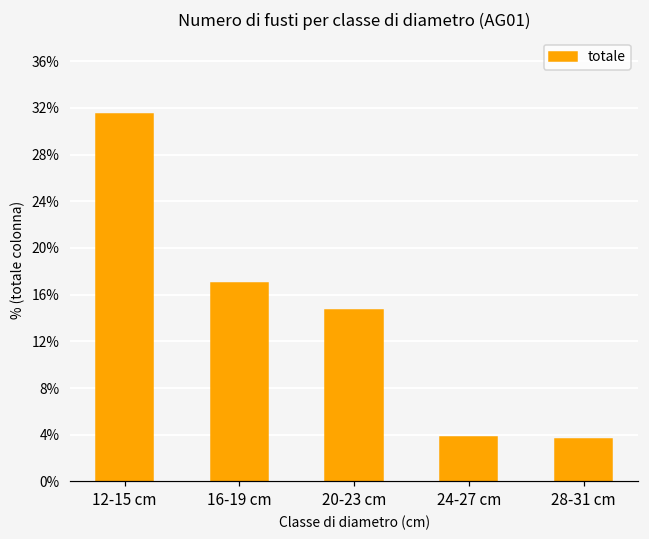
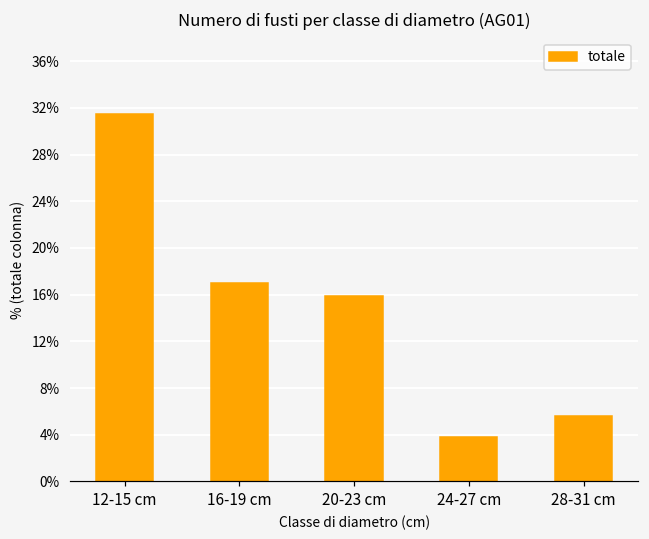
20-23 cm: 14.7% -> 15.9%
28-31 cm: 3.6% -> 5.6%
